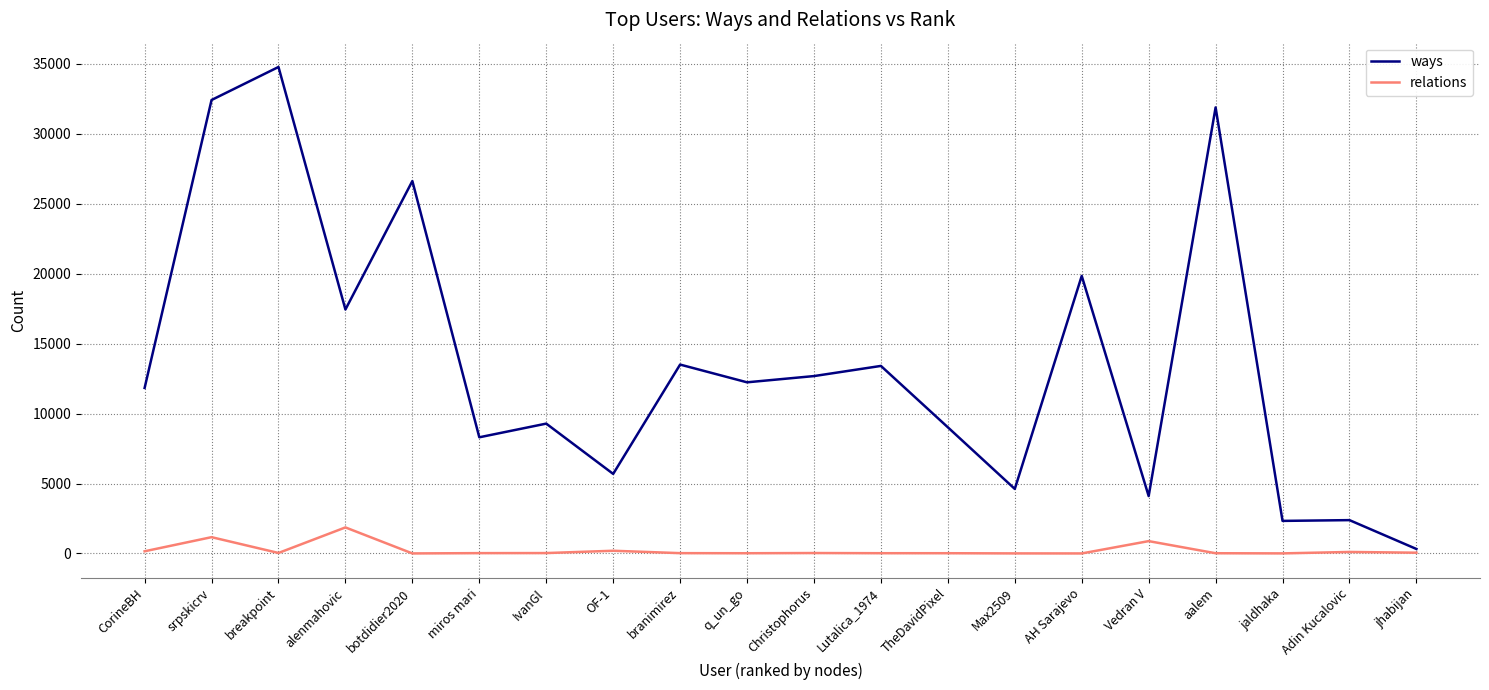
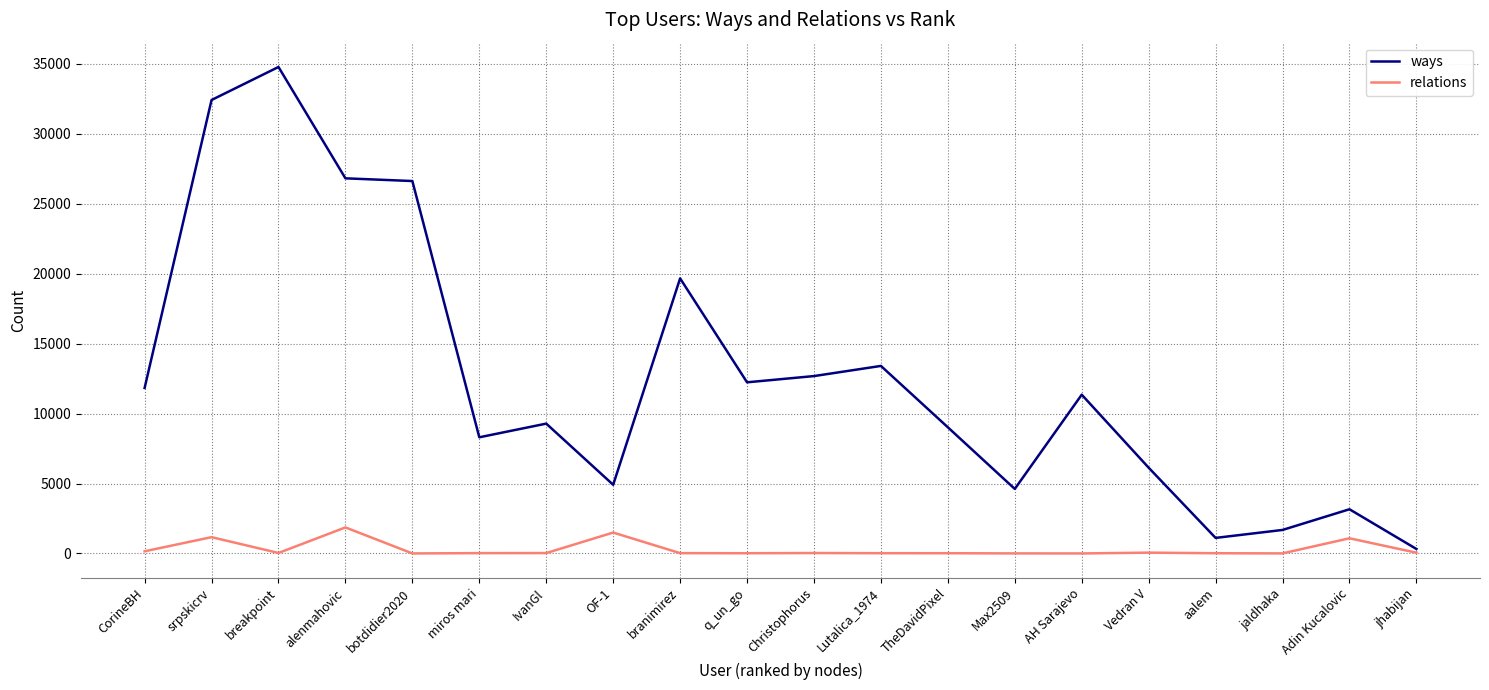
ways, alenmahovic: 17400 -> 26800
ways, OF-1: 5700 -> 4900
relations, OF-1: 200 -> 1500
ways, branimirez: 13500 -> 19700
ways, AH Sarajevo: 19800 -> 11400
ways, Vedran V: 4100 -> 6100
relations, Vedran V: 900 -> 100
ways, aalem: 31900 -> 1100
ways, jaldhaka: 2300 -> 1700
ways, Adin Kucalovic: 2400 -> 3200
relations, Adin Kucalovic: 100 -> 1100
